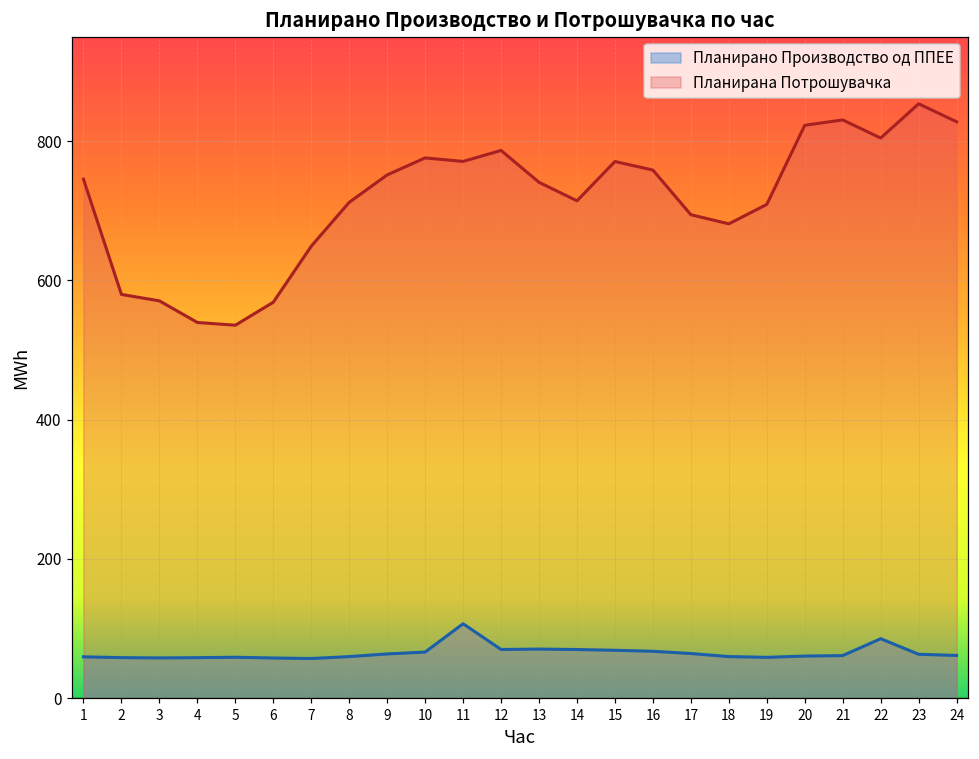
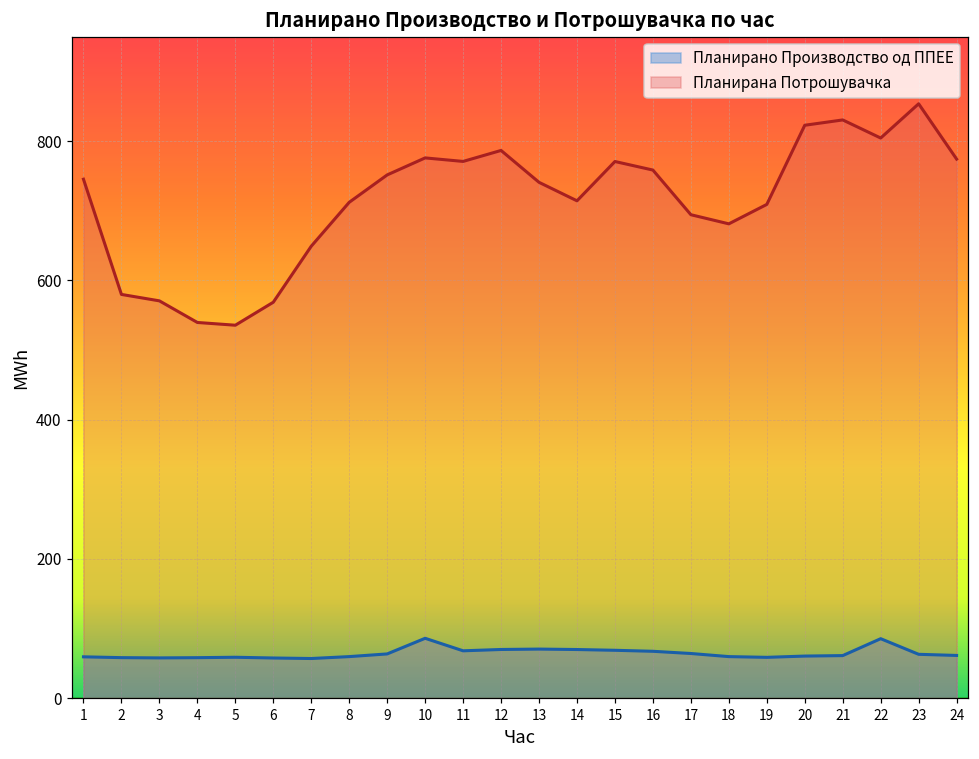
Планирано Производство од ППЕЕ, 10: 70 -> 90
Планирано Производство од ППЕЕ, 11: 110 -> 70
Планирана Потрошувачка, 24: 830 -> 770
